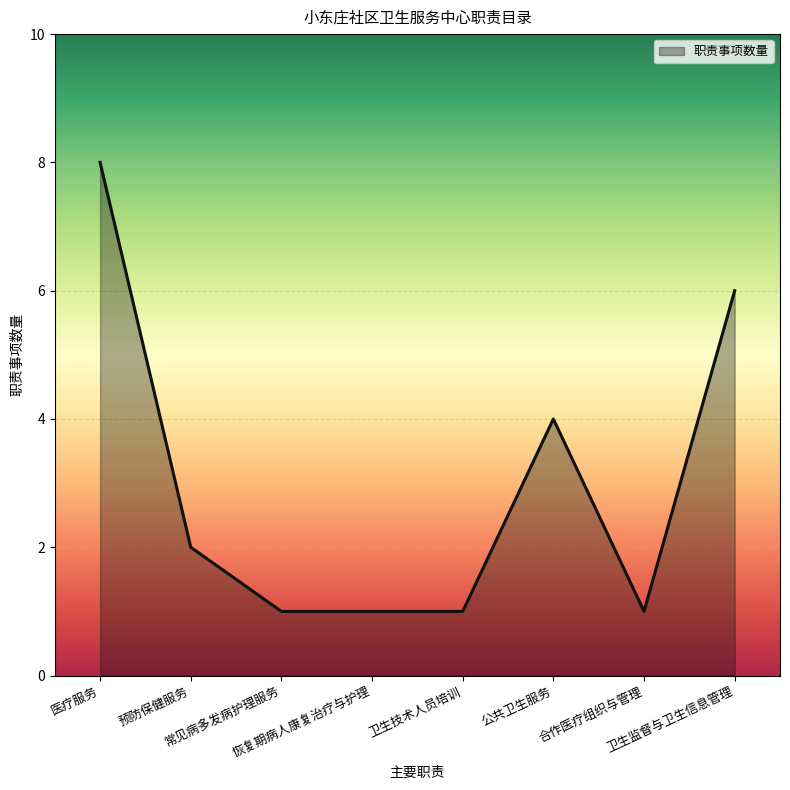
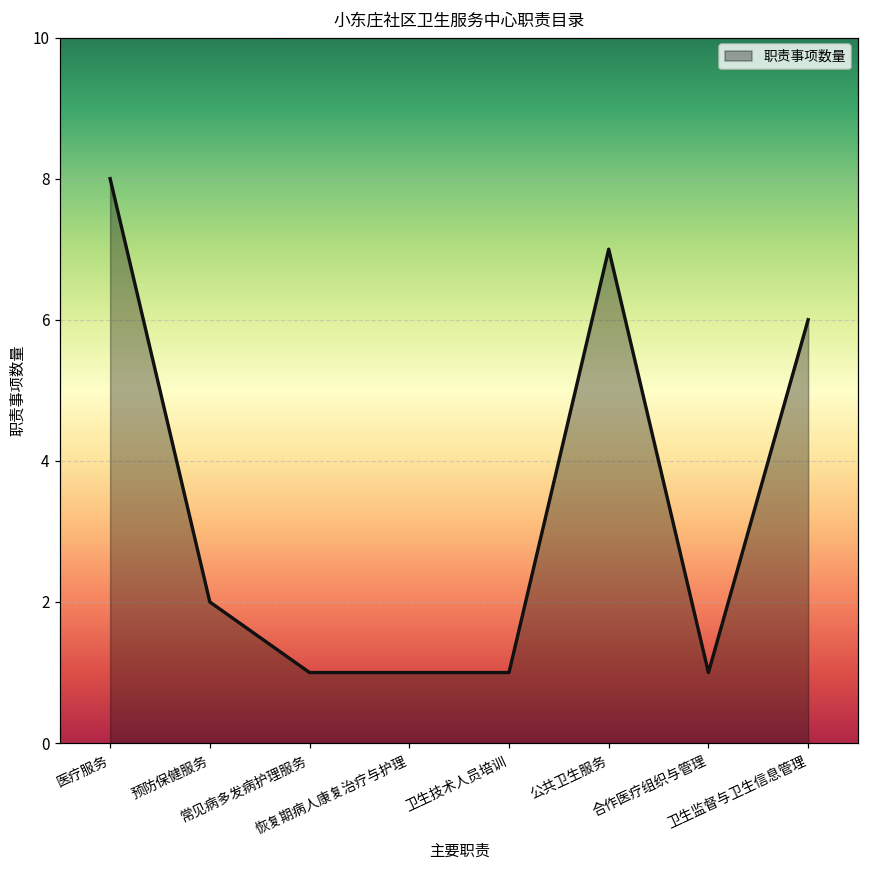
公共卫生服务: 4 -> 7
